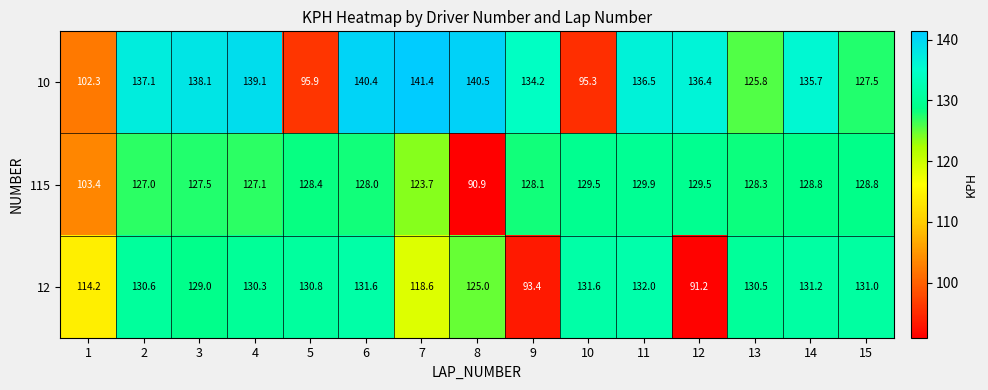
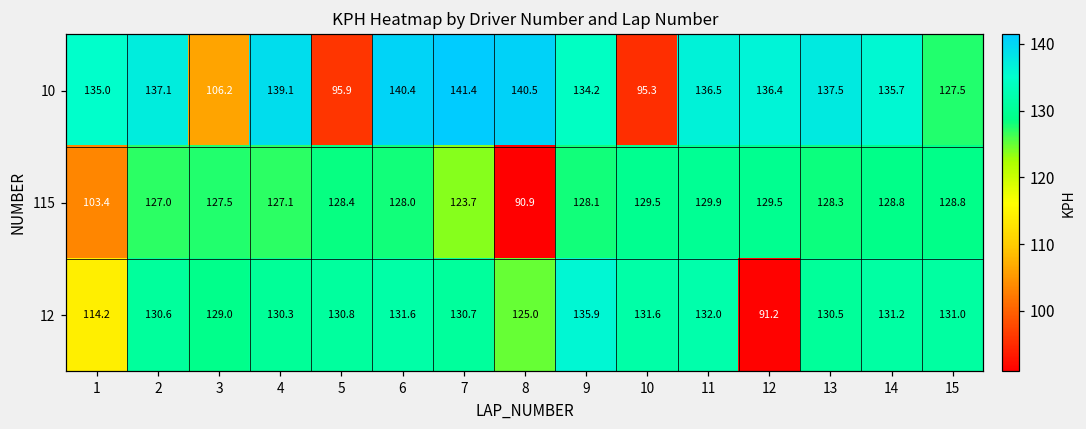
10, 1: 102.3 -> 135.0
10, 3: 138.1 -> 106.2
10, 13: 125.8 -> 137.5
12, 7: 118.6 -> 130.7
12, 9: 93.4 -> 135.9
